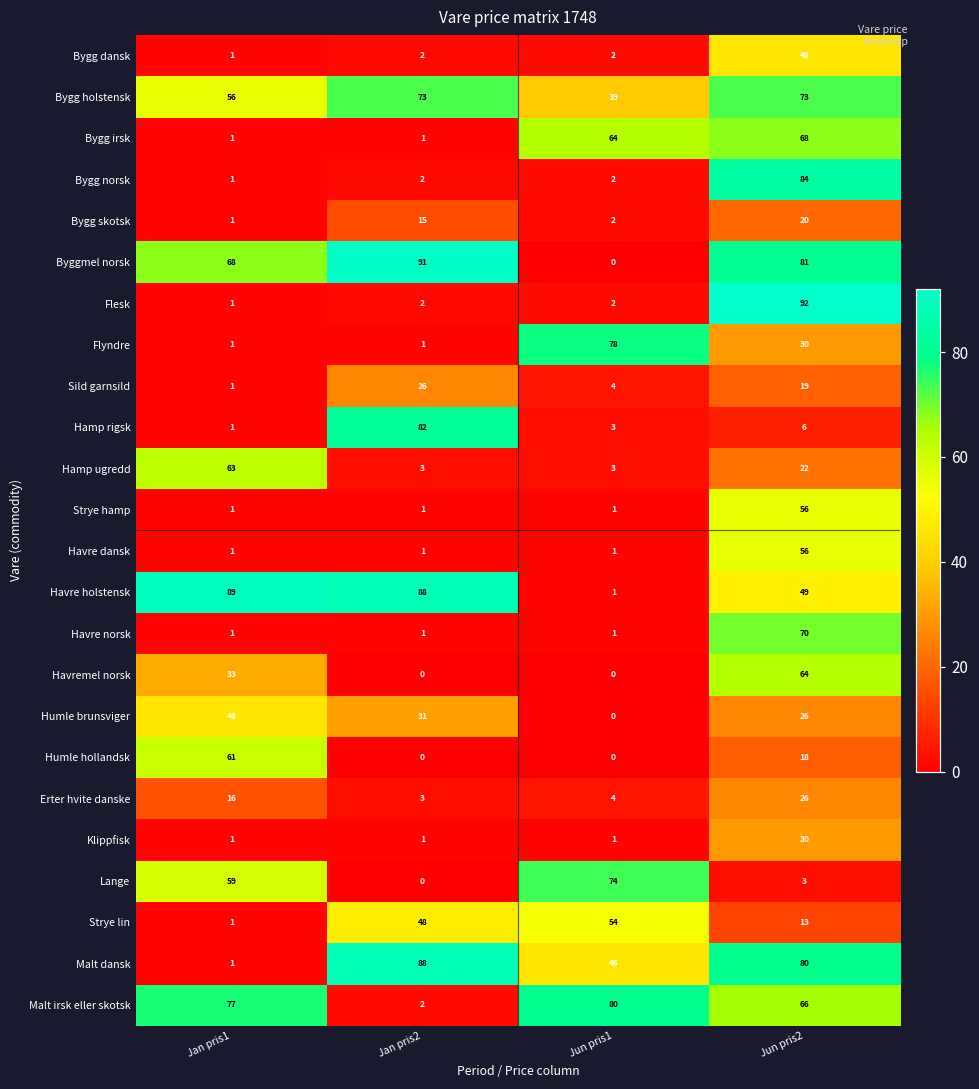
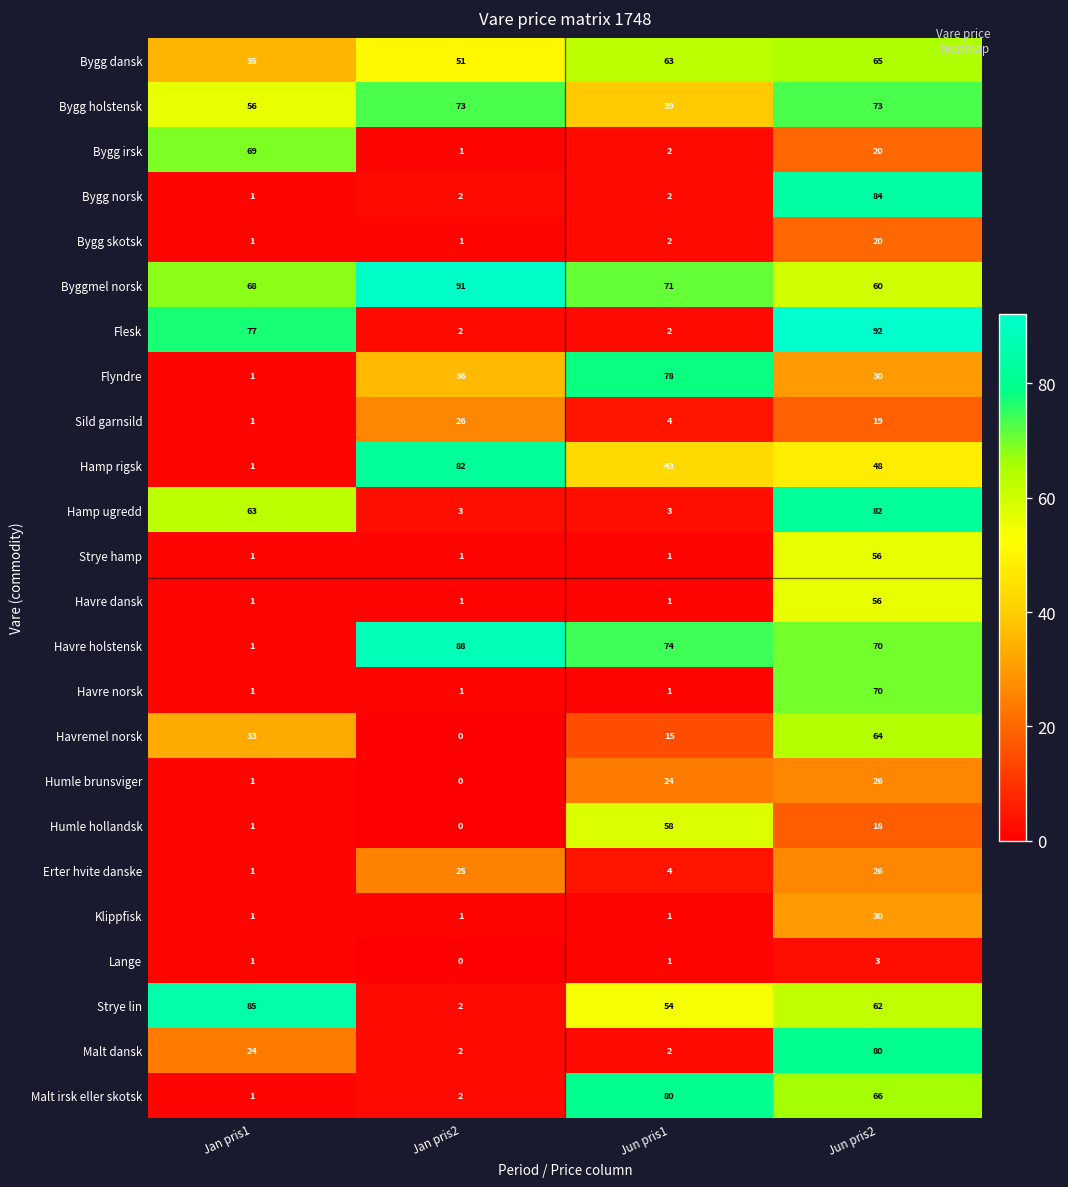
Bygg dansk, Jan pris1: 1 -> 35
Bygg dansk, Jan pris2: 2 -> 51
Bygg dansk, Jun pris1: 2 -> 63
Bygg dansk, Jun pris2: 46 -> 65
Bygg irsk, Jan pris1: 1 -> 69
Bygg irsk, Jun pris1: 64 -> 2
Bygg irsk, Jun pris2: 68 -> 20
Bygg skotsk, Jan pris2: 15 -> 1
Byggmel norsk, Jun pris1: 0 -> 71
Byggmel norsk, Jun pris2: 81 -> 60
Flesk, Jan pris1: 1 -> 77
Flyndre, Jan pris2: 1 -> 36
Hamp rigsk, Jun pris1: 3 -> 43
Hamp rigsk, Jun pris2: 6 -> 48
Hamp ugredd, Jun pris2: 22 -> 82
Havre holstensk, Jan pris1: 89 -> 1
Havre holstensk, Jun pris1: 1 -> 74
Havre holstensk, Jun pris2: 49 -> 70
Havremel norsk, Jun pris1: 0 -> 15
Humle brunsviger, Jan pris1: 46 -> 1
Humle brunsviger, Jan pris2: 31 -> 0
Humle brunsviger, Jun pris1: 0 -> 24
Humle hollandsk, Jan pris1: 61 -> 1
Humle hollandsk, Jun pris1: 0 -> 58
Erter hvite danske, Jan pris1: 16 -> 1
Erter hvite danske, Jan pris2: 3 -> 25
Lange, Jan pris1: 59 -> 1
Lange, Jun pris1: 74 -> 1
Strye lin, Jan pris1: 1 -> 85
Strye lin, Jan pris2: 48 -> 2
Strye lin, Jun pris2: 13 -> 62
Malt dansk, Jan pris1: 1 -> 24
Malt dansk, Jan pris2: 88 -> 2
Malt dansk, Jun pris1: 46 -> 2
Malt irsk eller skotsk, Jan pris1: 77 -> 1
